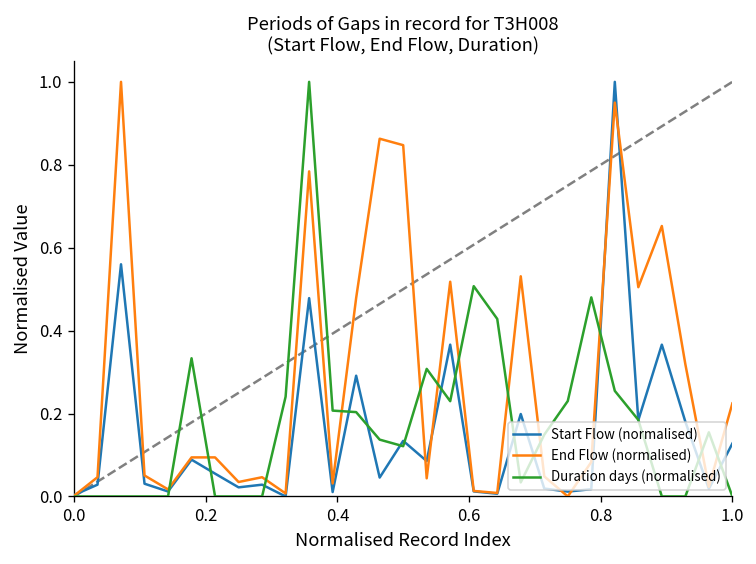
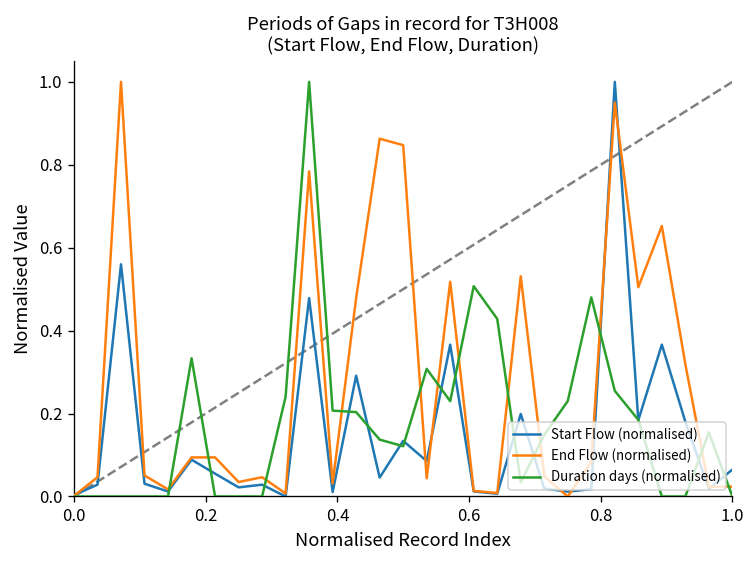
Start Flow (normalised), 1.0: 0.13 -> 0.06
End Flow (normalised), 1.0: 0.22 -> 0.02
